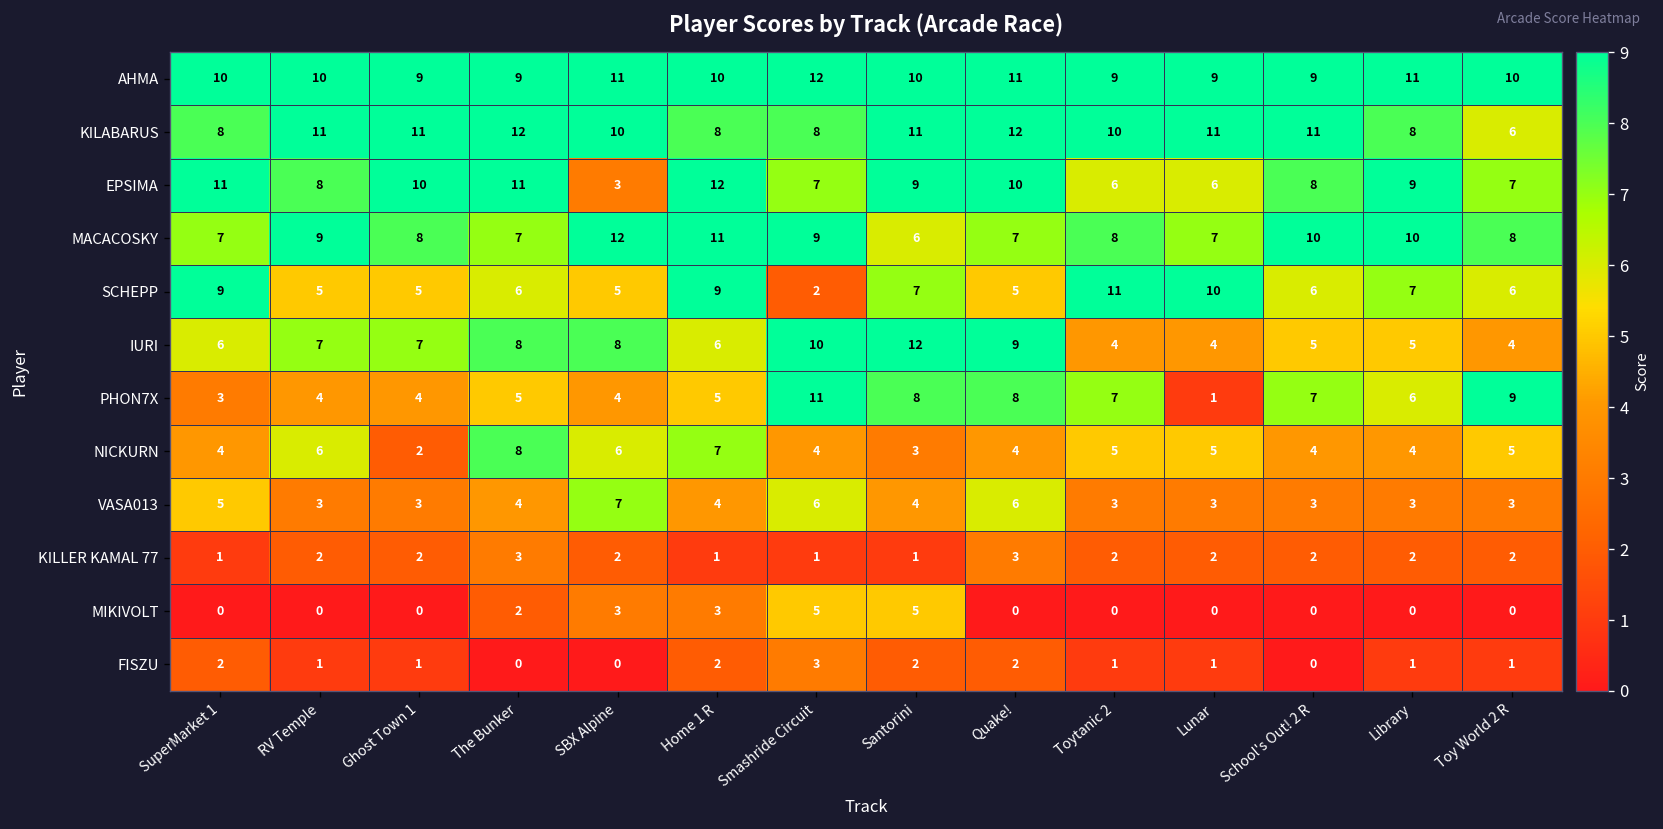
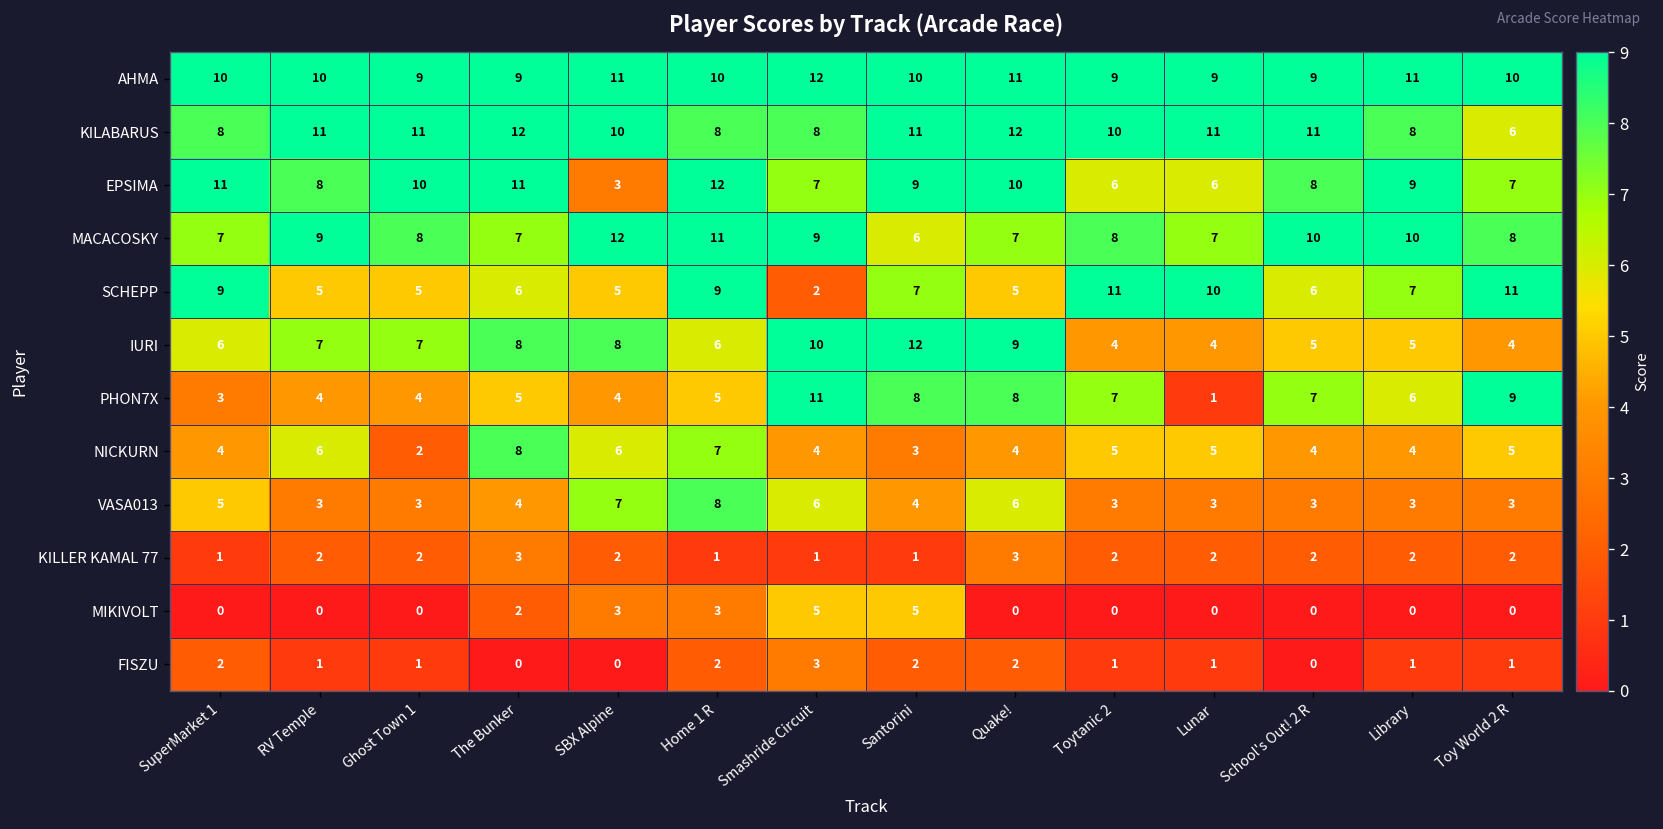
SCHEPP, Toy World 2 R: 6 -> 11
VASA013, Home 1 R: 4 -> 8
